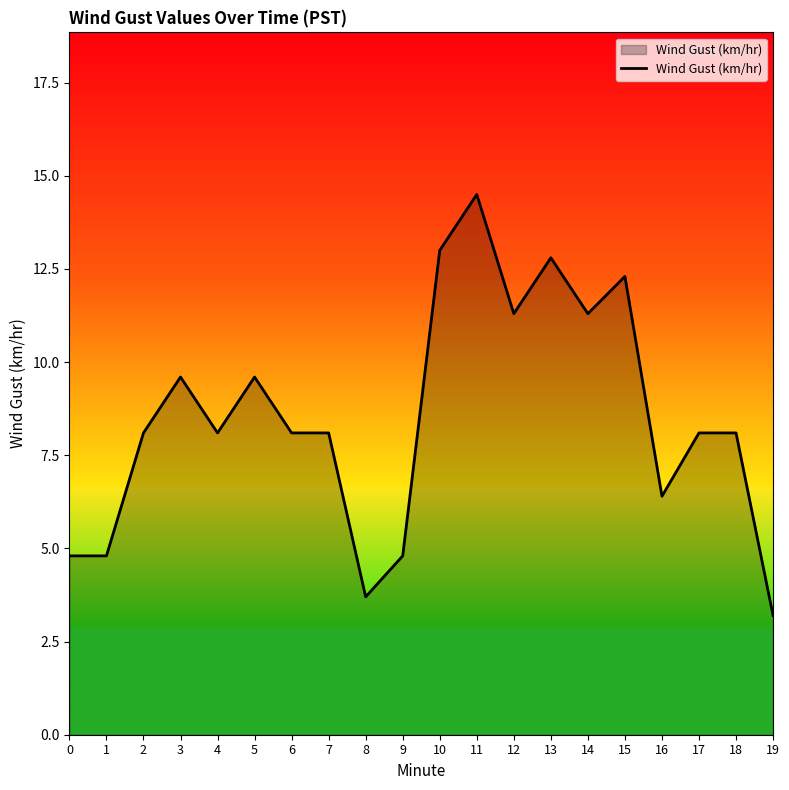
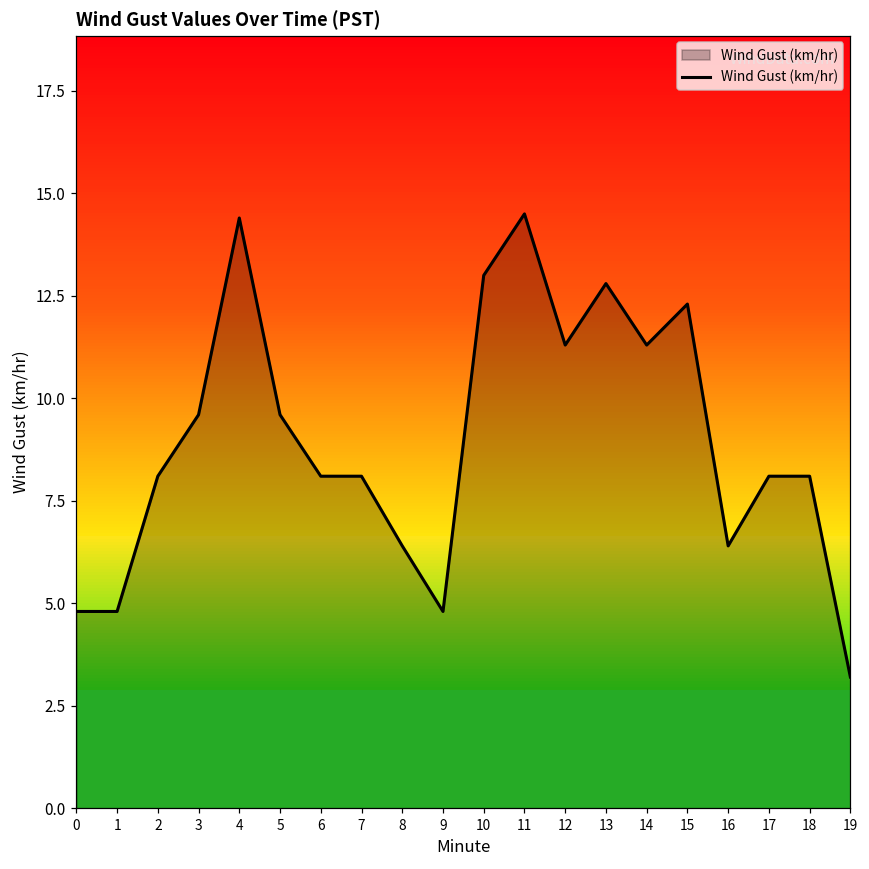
4: 8.1 -> 14.4
8: 3.7 -> 6.4
